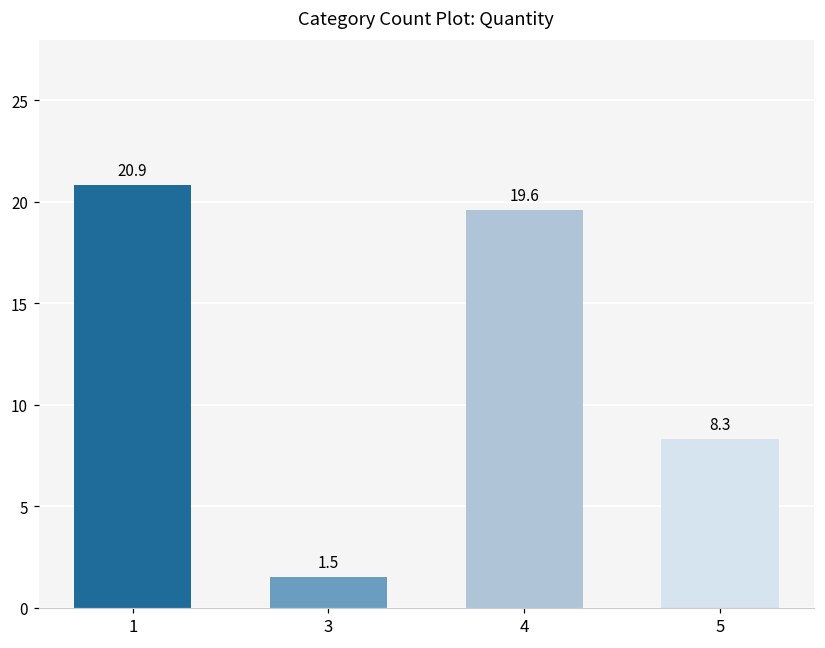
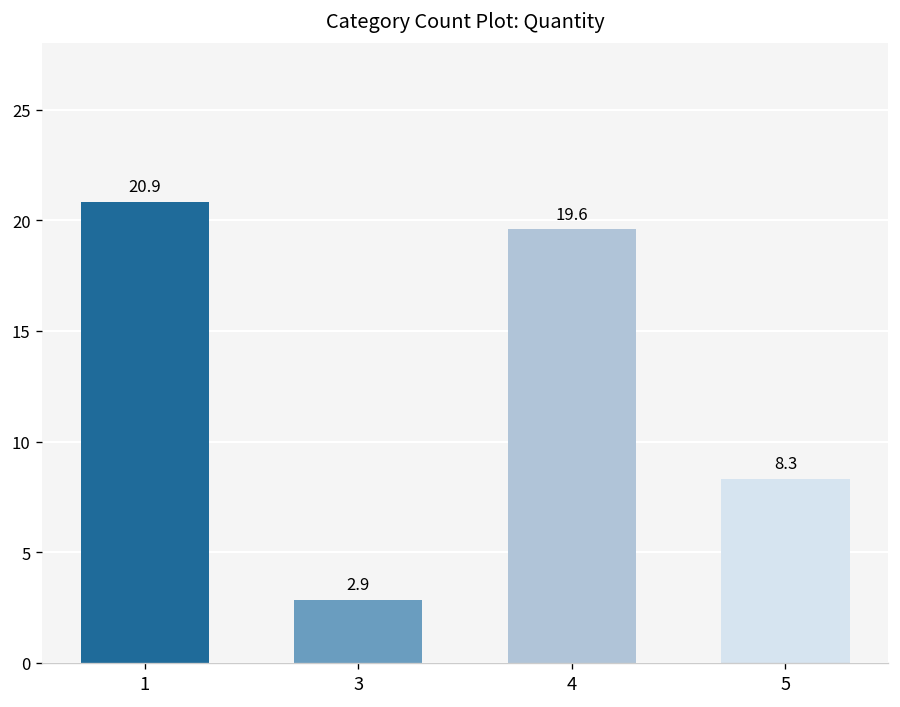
3: 1.5 -> 2.9
